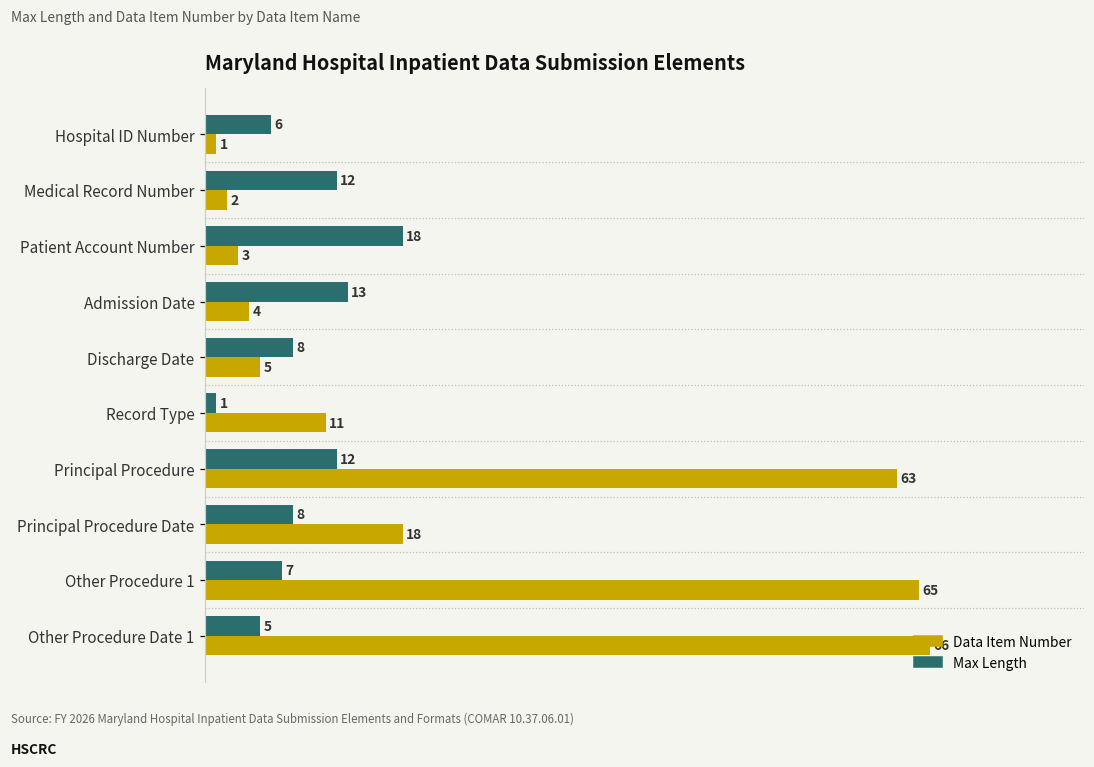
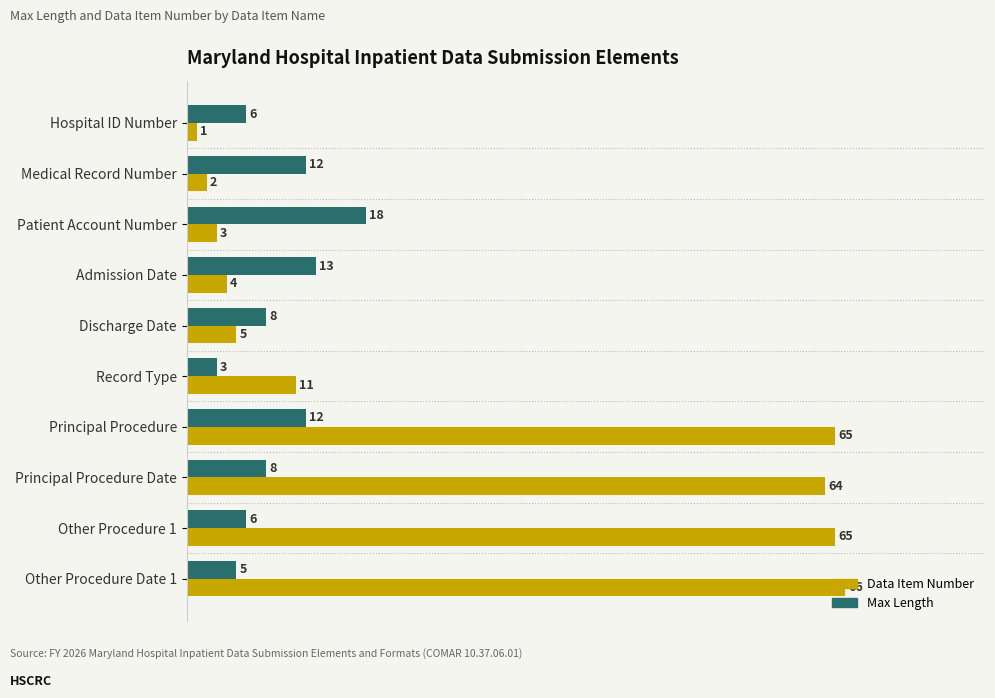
Max Length, Record Type: 1 -> 3
Data Item Number, Principal Procedure: 63 -> 65
Data Item Number, Principal Procedure Date: 18 -> 64
Max Length, Other Procedure 1: 7 -> 6
